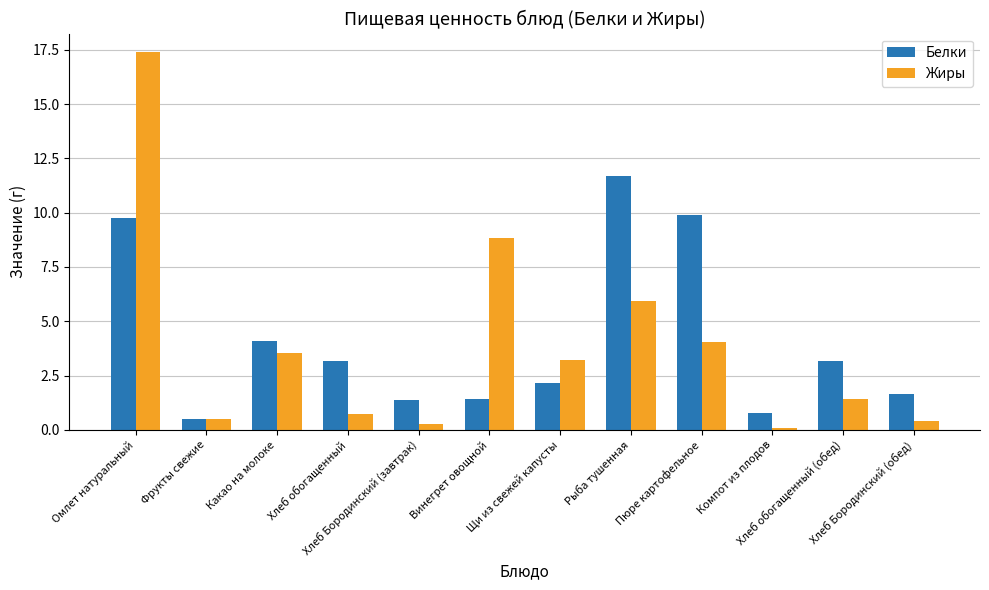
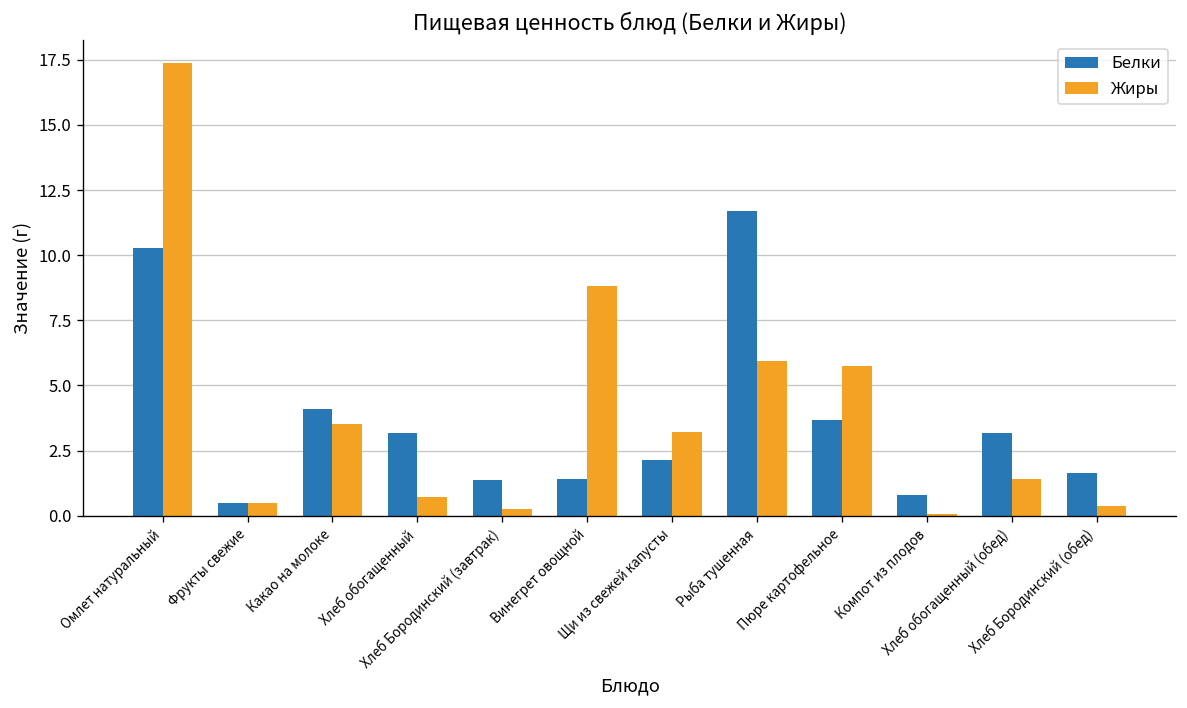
Белки, Омлет натуральный: 9.8 -> 10.3
Белки, Пюре картофельное: 9.9 -> 3.7
Жиры, Пюре картофельное: 4.0 -> 5.8
